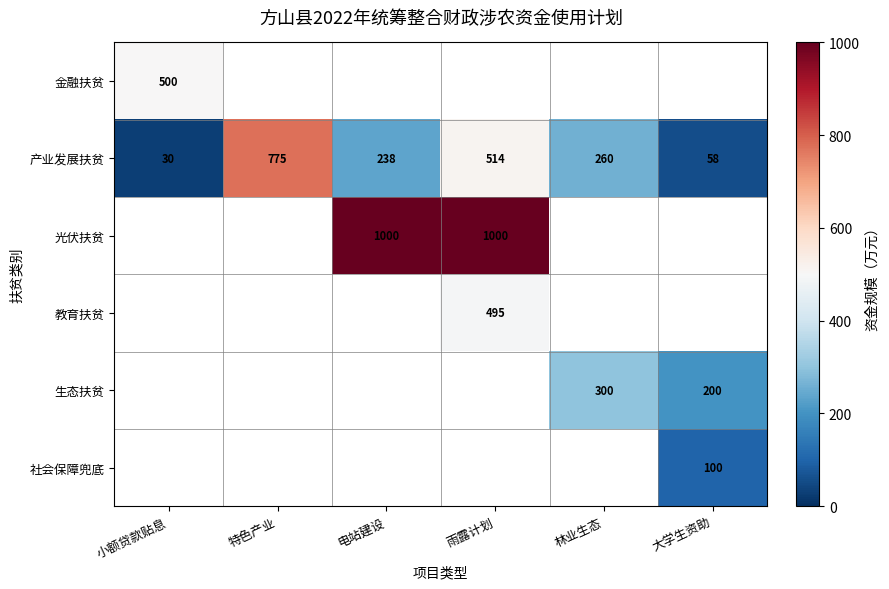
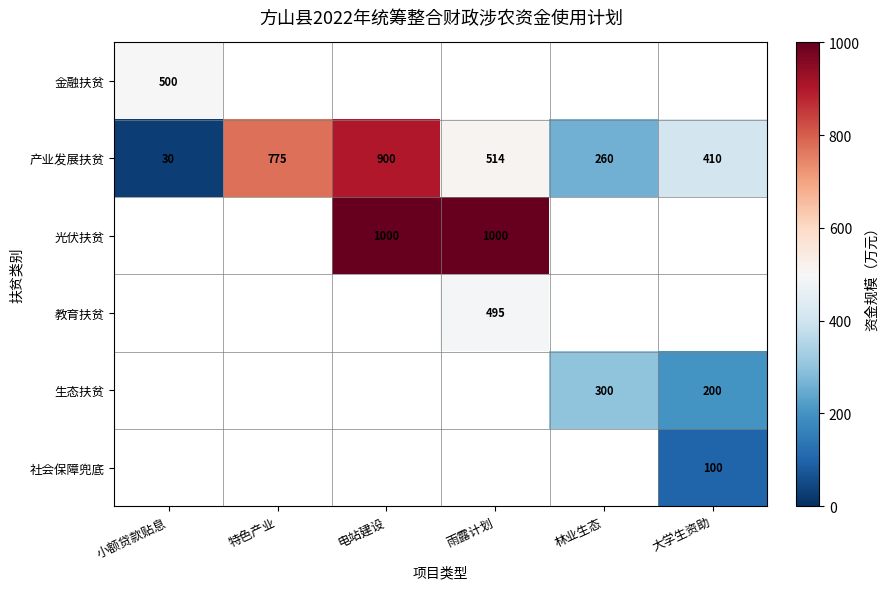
产业发展扶贫, 电站建设: 238 -> 900
产业发展扶贫, 大学生资助: 58 -> 410
